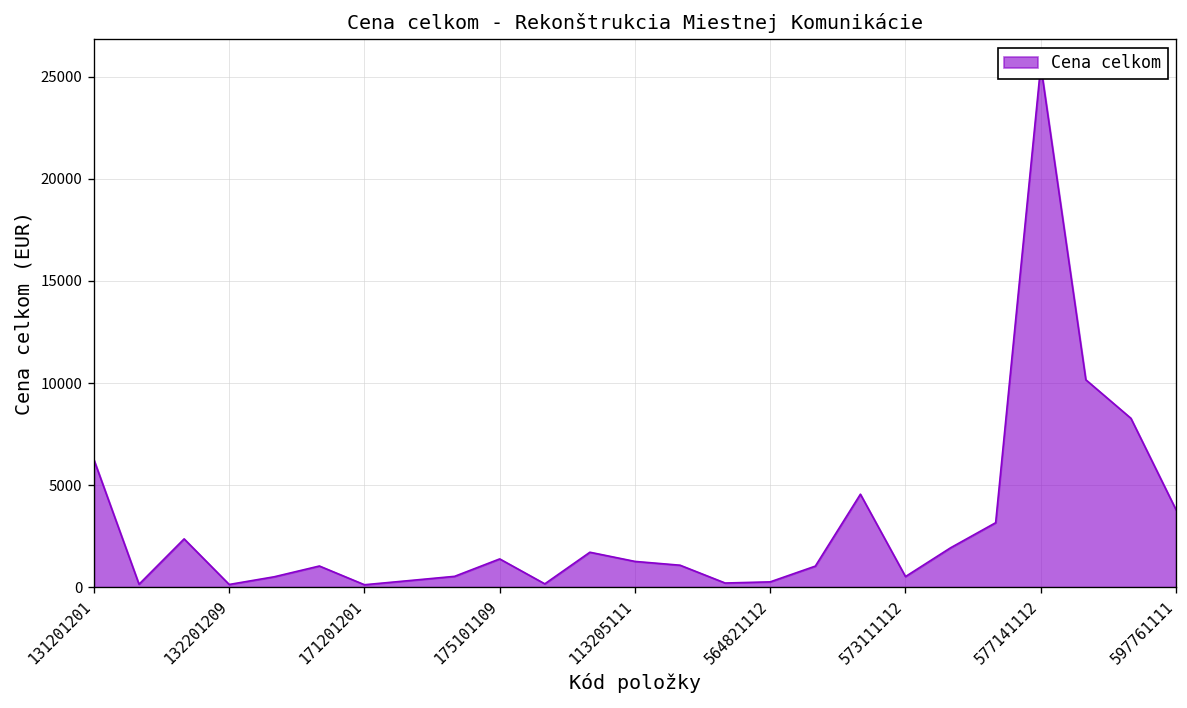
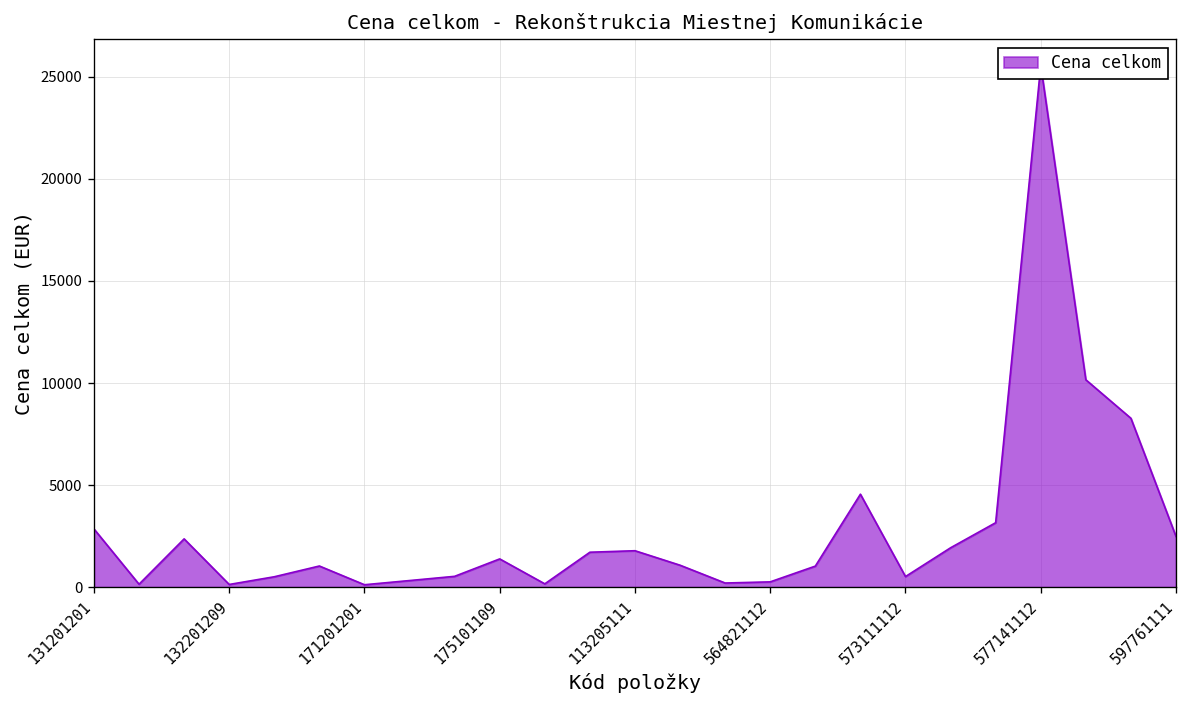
131201201: 6200 -> 2900
113205111: 1300 -> 1800
597761111: 3800 -> 2500
